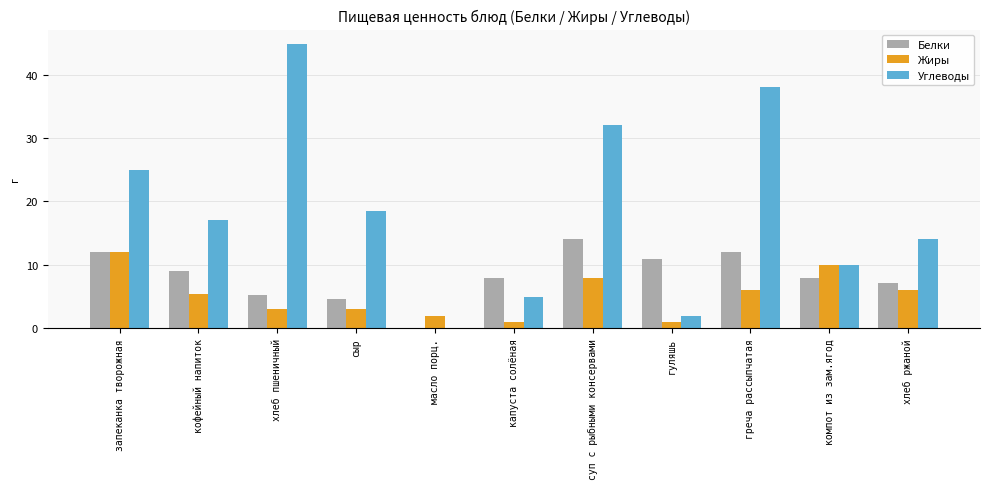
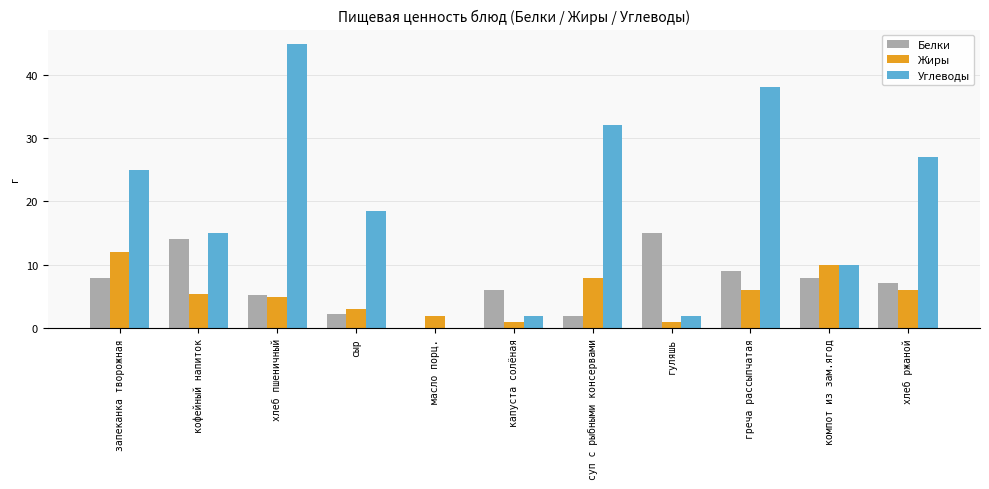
Белки, запеканка творожная: 12 -> 8
Белки, кофейный напиток: 9 -> 14
Углеводы, кофейный напиток: 17 -> 15
Жиры, хлеб пшеничный: 3 -> 5
Белки, сыр: 5 -> 2
Белки, капуста солёная: 8 -> 6
Углеводы, капуста солёная: 5 -> 2
Белки, суп с рыбными консервами: 14 -> 2
Белки, гуляшь: 11 -> 15
Белки, греча рассыпчатая: 12 -> 9
Углеводы, хлеб ржаной: 14 -> 27
